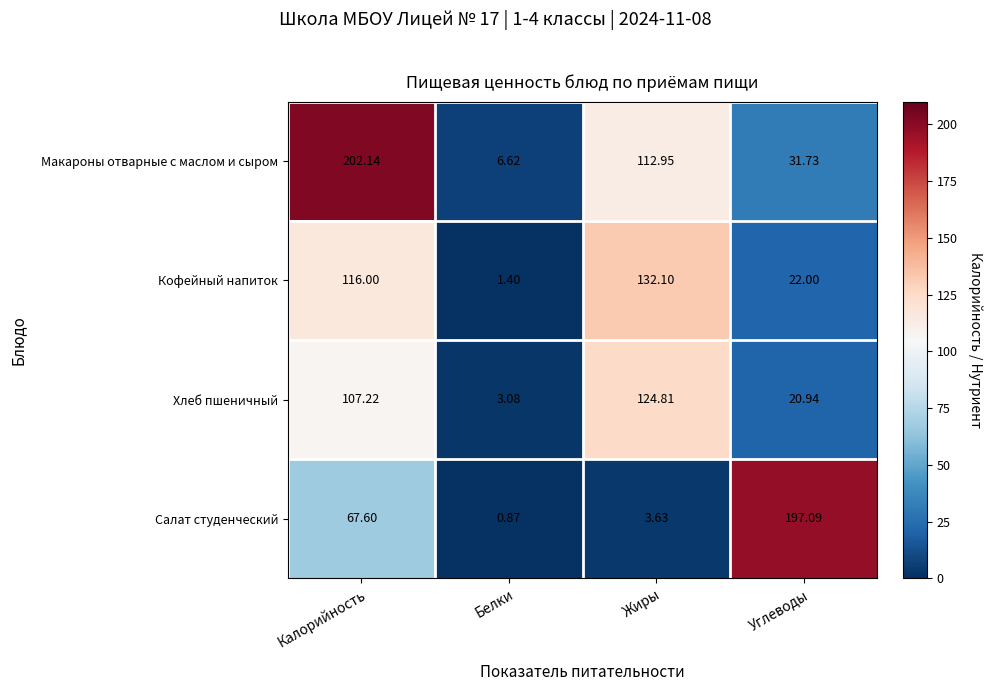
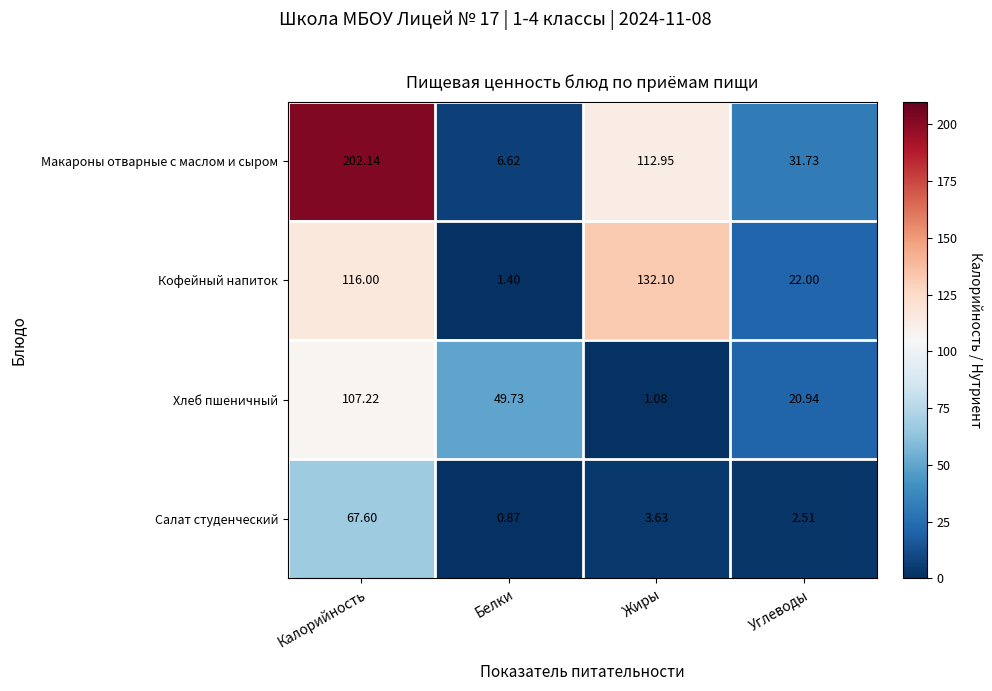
Хлеб пшеничный, Белки: 3.08 -> 49.73
Хлеб пшеничный, Жиры: 124.81 -> 1.08
Салат студенческий, Углеводы: 197.09 -> 2.51
